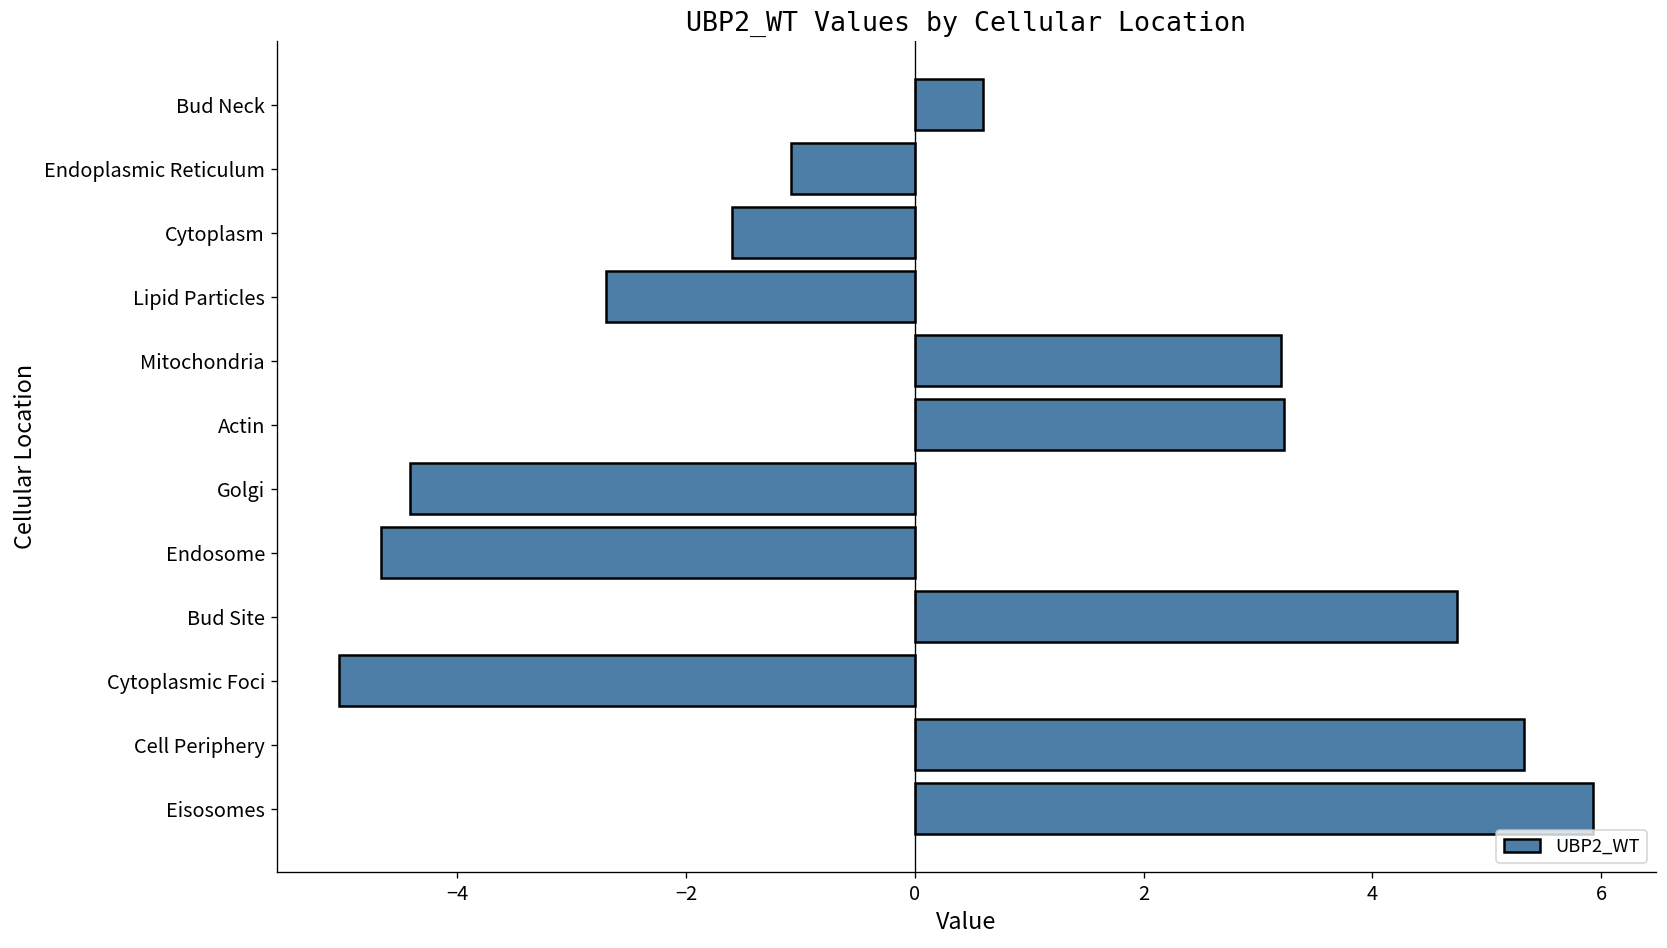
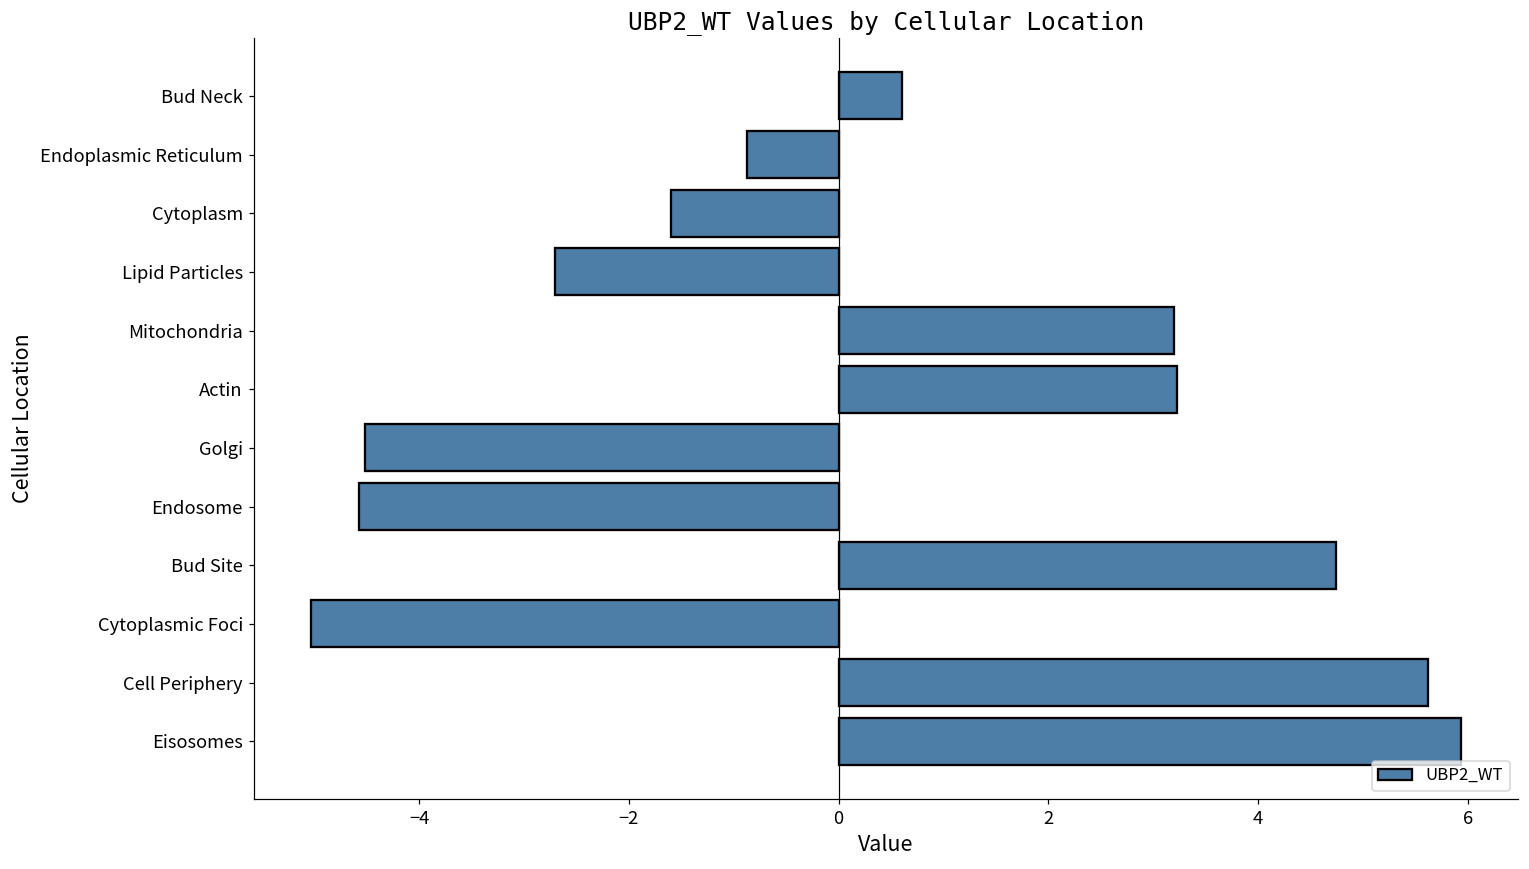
Endoplasmic Reticulum: -1.1 -> -0.9
Golgi: -4.4 -> -4.5
Endosome: -4.7 -> -4.6
Cell Periphery: 5.3 -> 5.6
